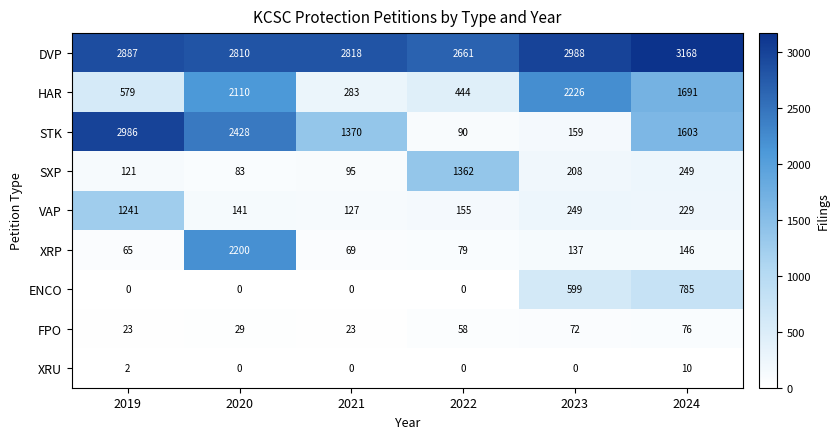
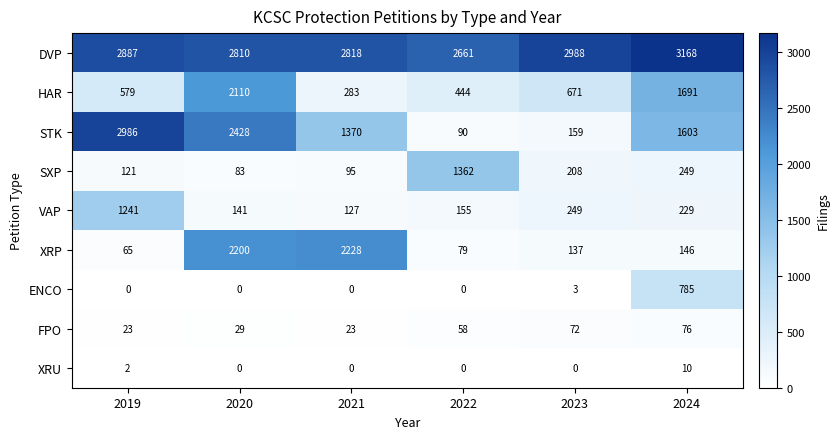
HAR, 2023: 2226 -> 671
XRP, 2021: 69 -> 2228
ENCO, 2023: 599 -> 3
